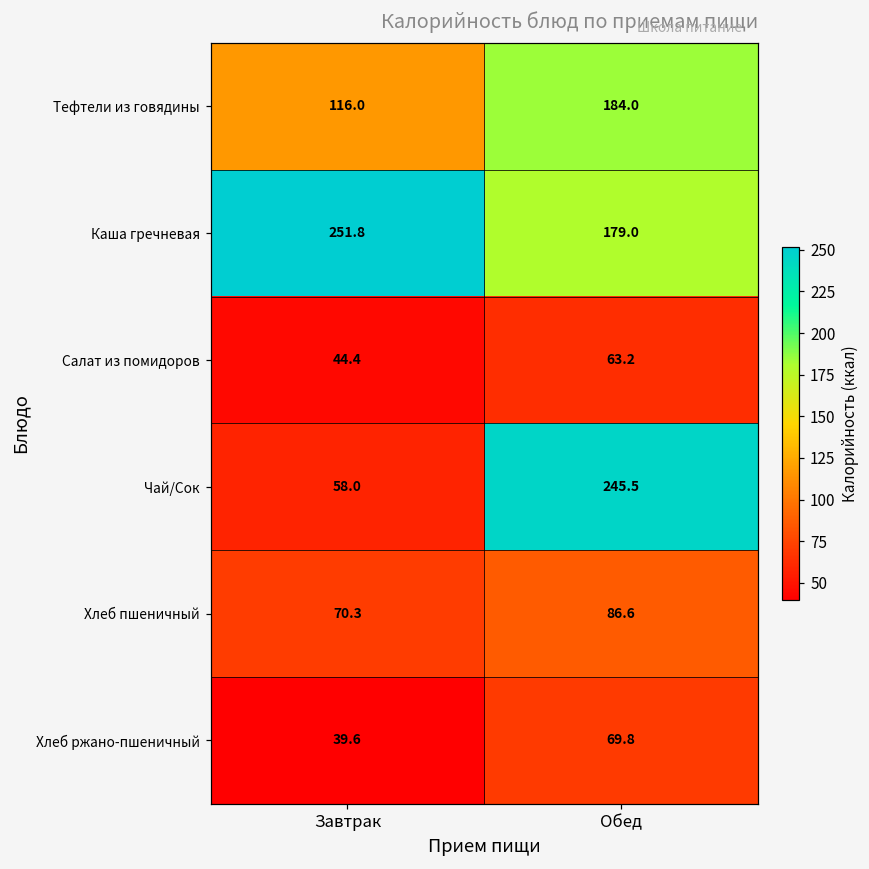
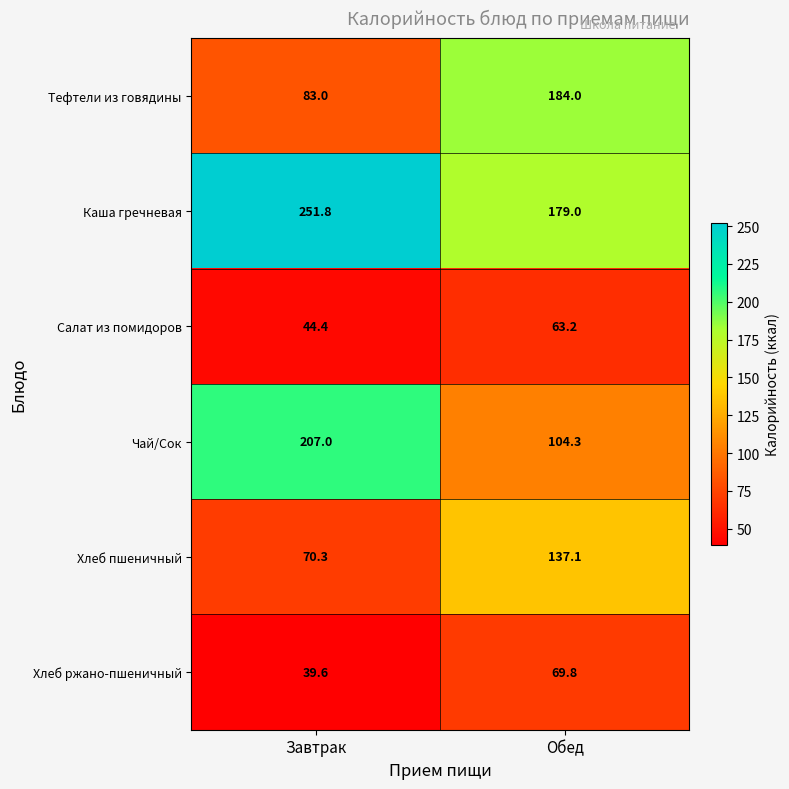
Тефтели из говядины, Завтрак: 116.0 -> 83.0
Чай/Сок, Завтрак: 58.0 -> 207.0
Чай/Сок, Обед: 245.5 -> 104.3
Хлеб пшеничный, Обед: 86.6 -> 137.1
